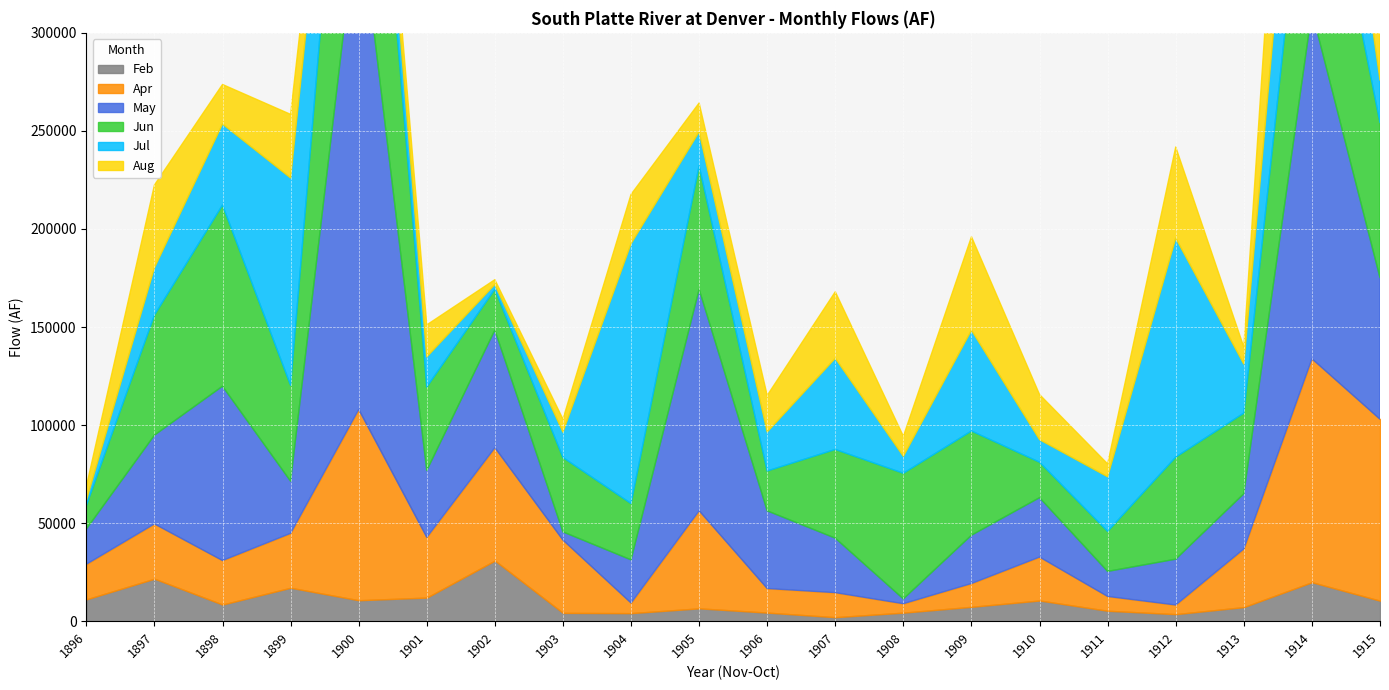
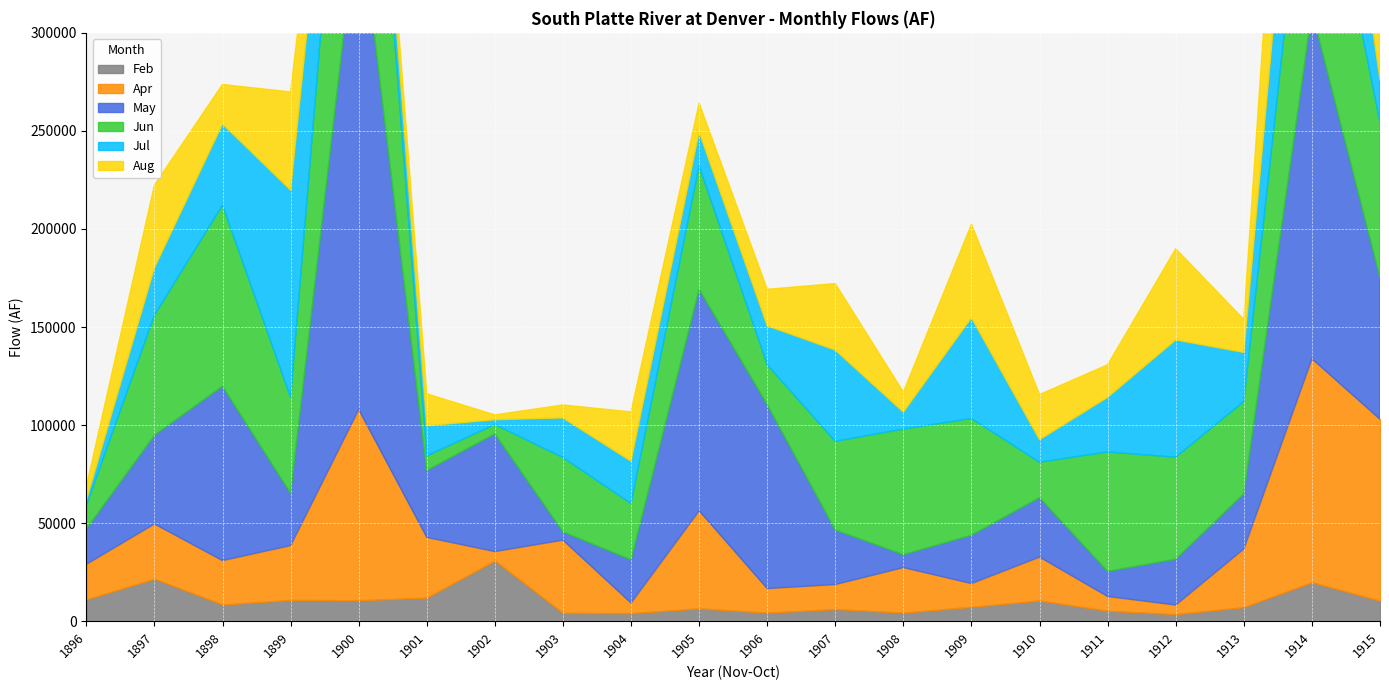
Feb, 1899: 17000 -> 11000
Aug, 1899: 32000 -> 50000
Jun, 1901: 43000 -> 7000
Apr, 1902: 58000 -> 5000
Jun, 1902: 21000 -> 5000
Jul, 1903: 13000 -> 20000
Jul, 1904: 132000 -> 22000
May, 1906: 40000 -> 94000
Feb, 1907: 2000 -> 6000
Apr, 1908: 5000 -> 23000
May, 1908: 2000 -> 7000
Jun, 1909: 53000 -> 60000
Jun, 1911: 20000 -> 61000
Aug, 1911: 7000 -> 17000
Jul, 1912: 112000 -> 60000
Jun, 1913: 41000 -> 47000
Aug, 1913: 9000 -> 17000
